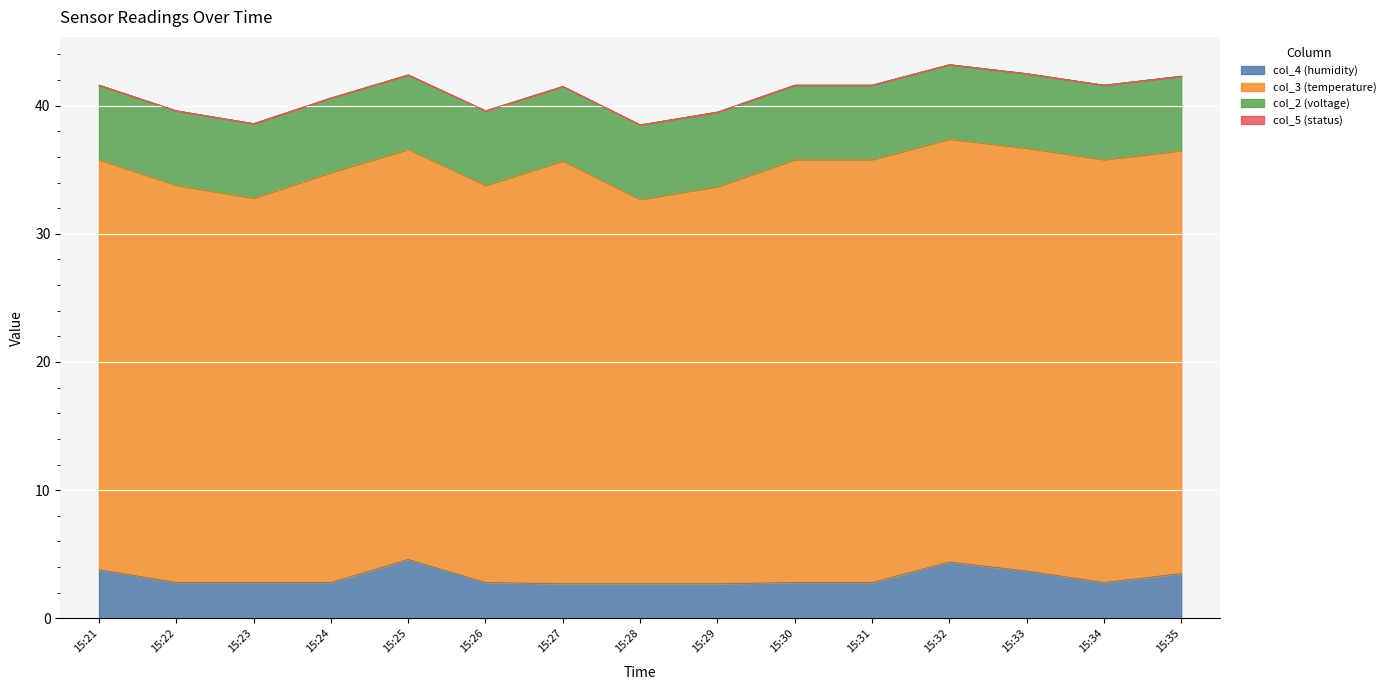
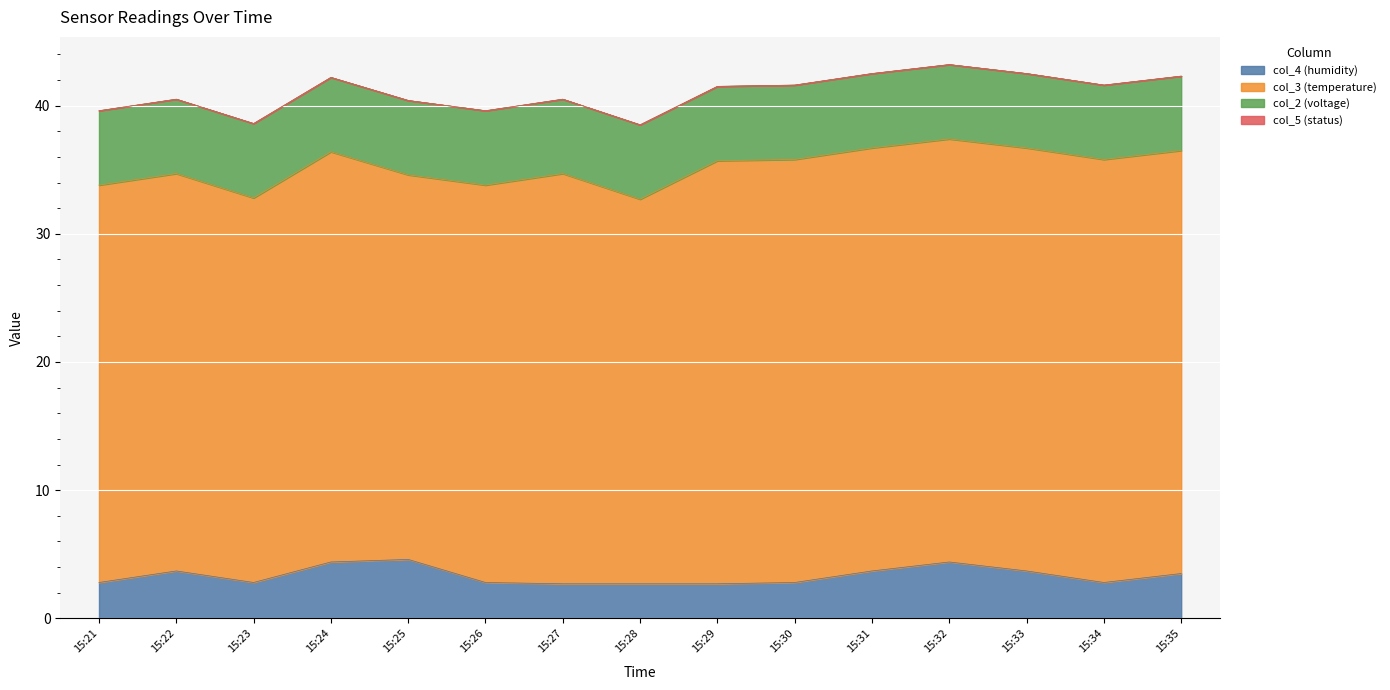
col_4 (humidity), 15:21: 3.8 -> 2.8
col_3 (temperature), 15:21: 32 -> 31
col_4 (humidity), 15:22: 2.8 -> 3.7
col_4 (humidity), 15:24: 2.8 -> 4.4
col_3 (temperature), 15:25: 32 -> 30
col_3 (temperature), 15:27: 33 -> 32
col_3 (temperature), 15:29: 31 -> 33
col_4 (humidity), 15:31: 2.8 -> 3.7
